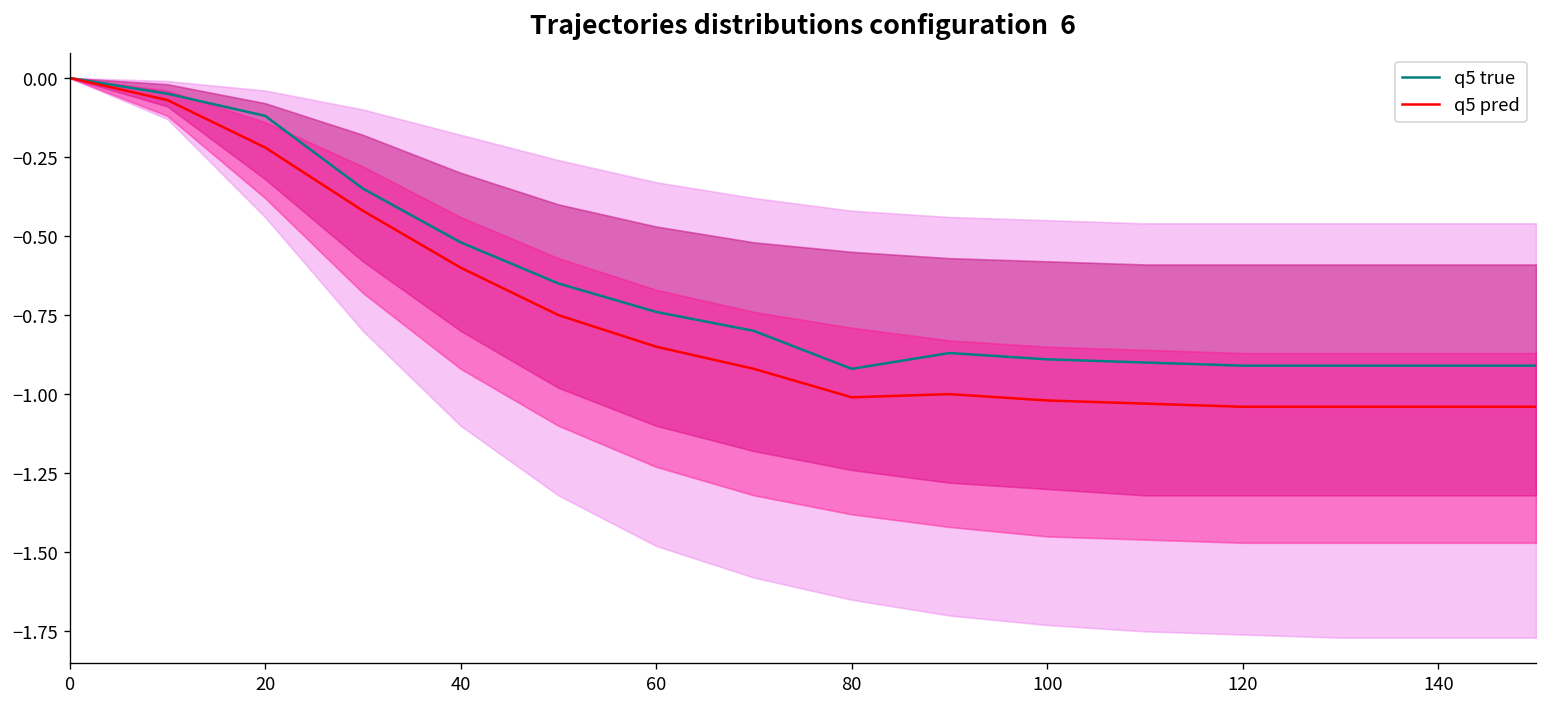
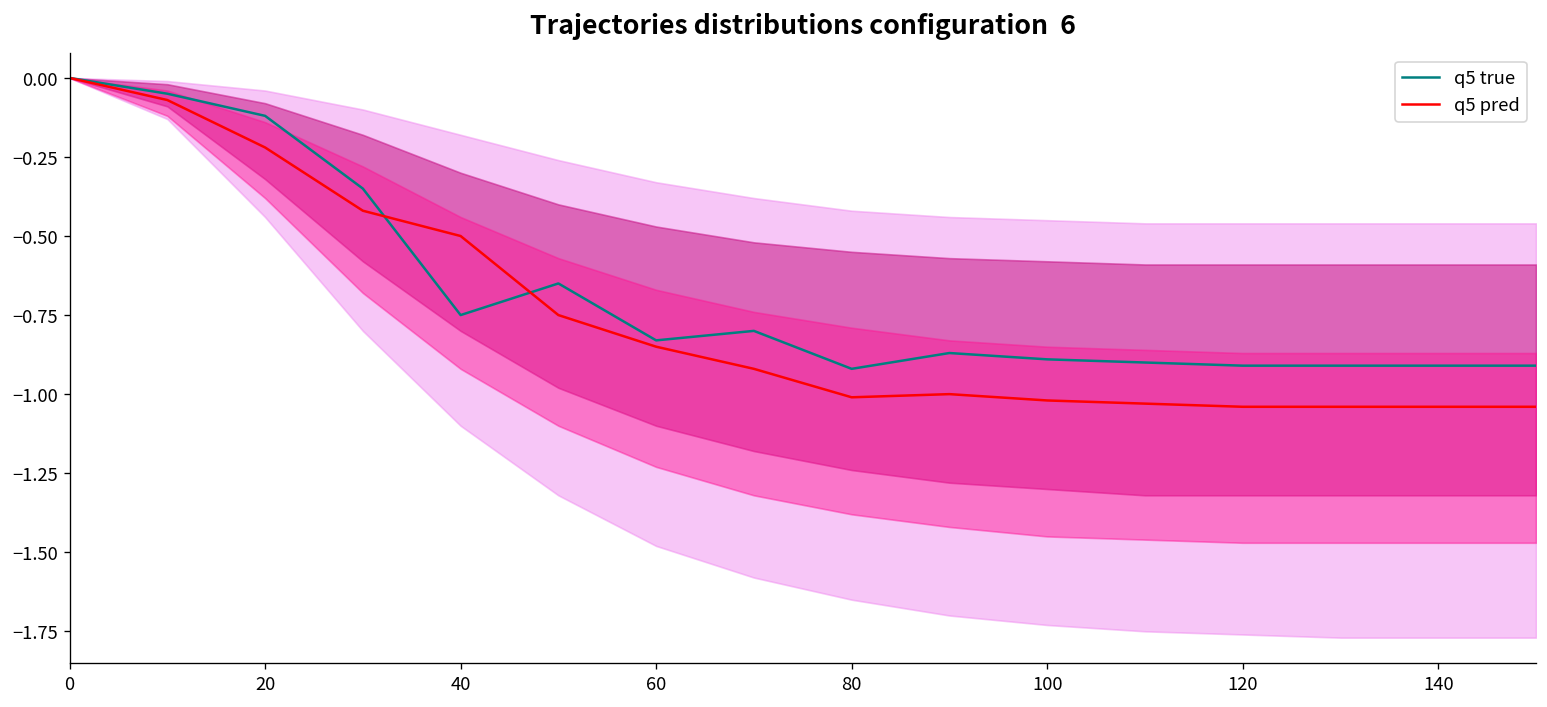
q5 true, 40: -0.52 -> -0.75
q5 pred, 40: -0.6 -> -0.5
q5 true, 60: -0.74 -> -0.83
